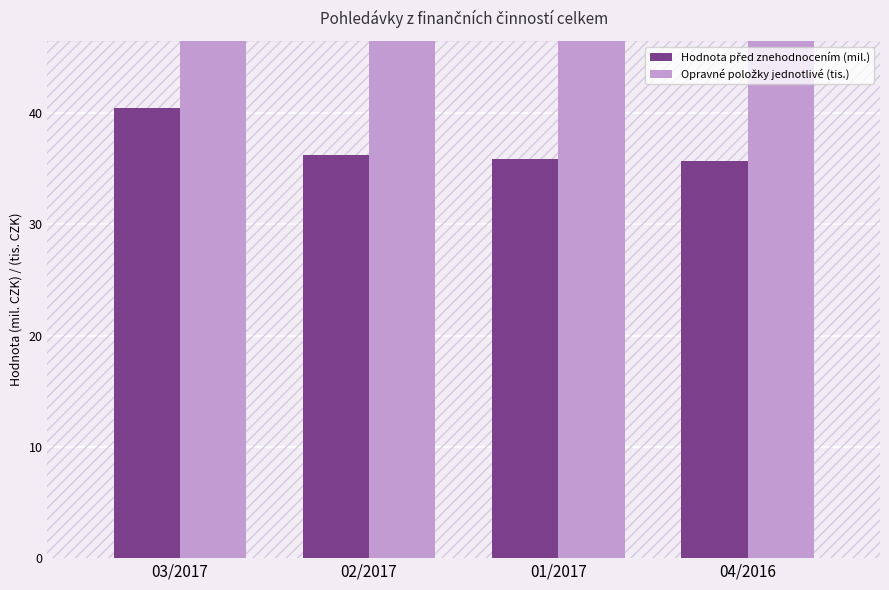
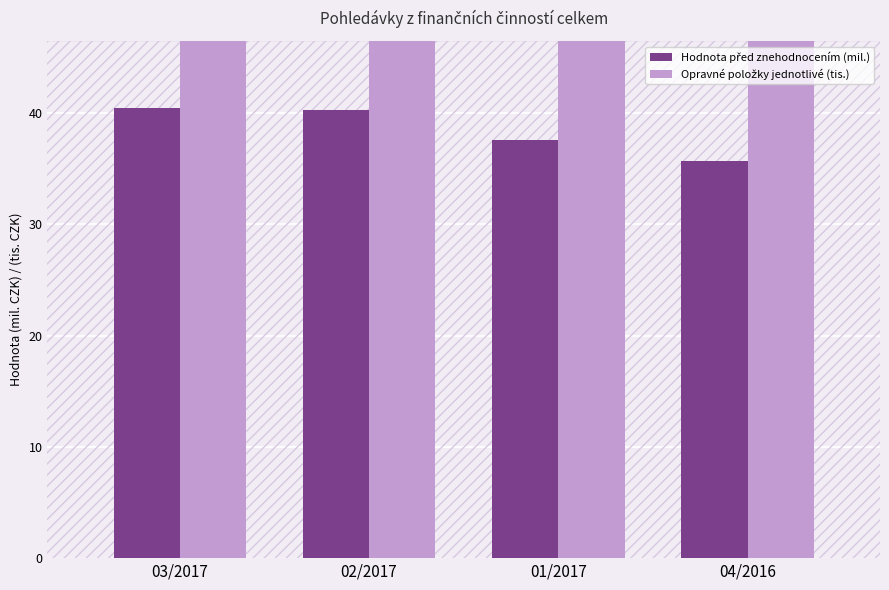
Hodnota před znehodnocením (mil.), 02/2017: 36.2 -> 40.2
Hodnota před znehodnocením (mil.), 01/2017: 35.9 -> 37.6
